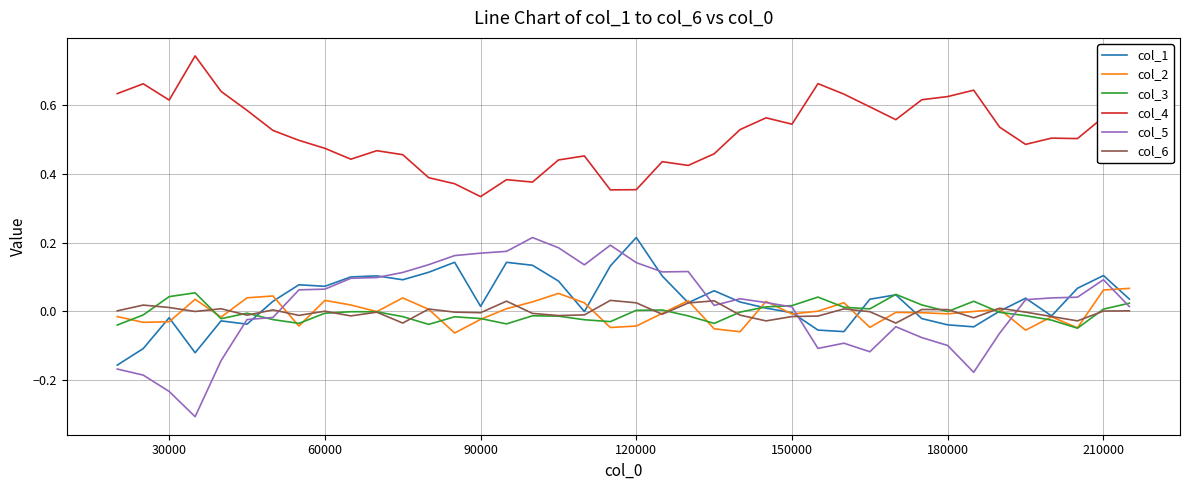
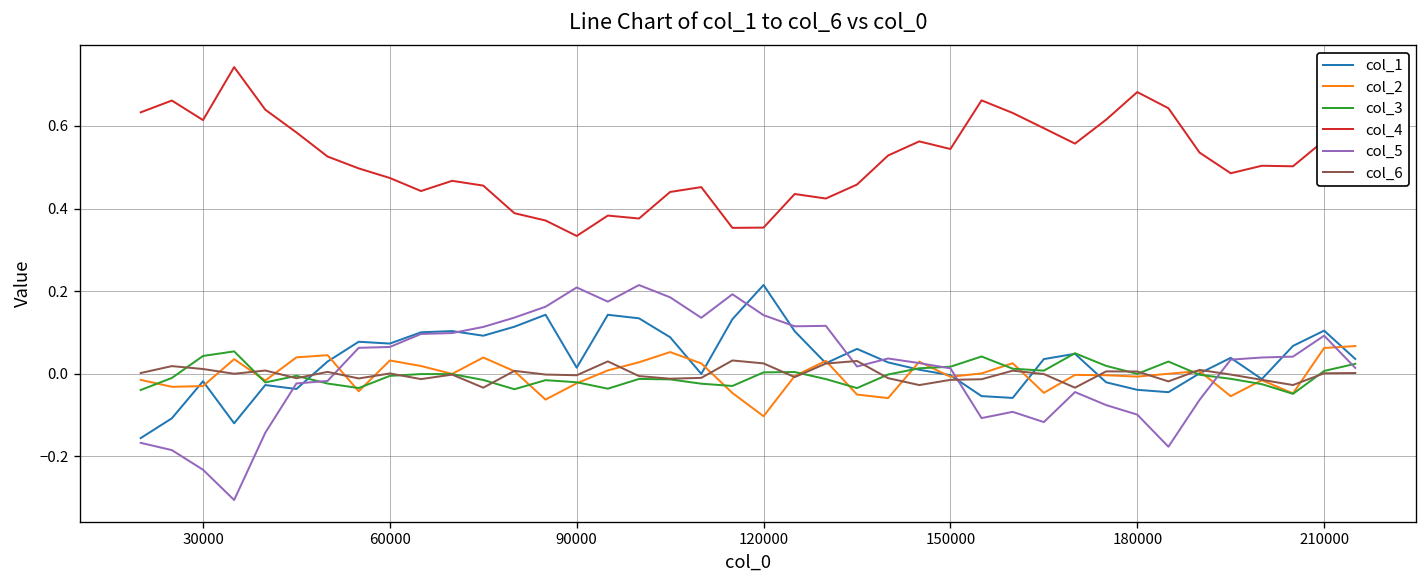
col_5, 90000: 0.17 -> 0.21
col_2, 120000: -0.04 -> -0.10
col_4, 180000: 0.62 -> 0.68
